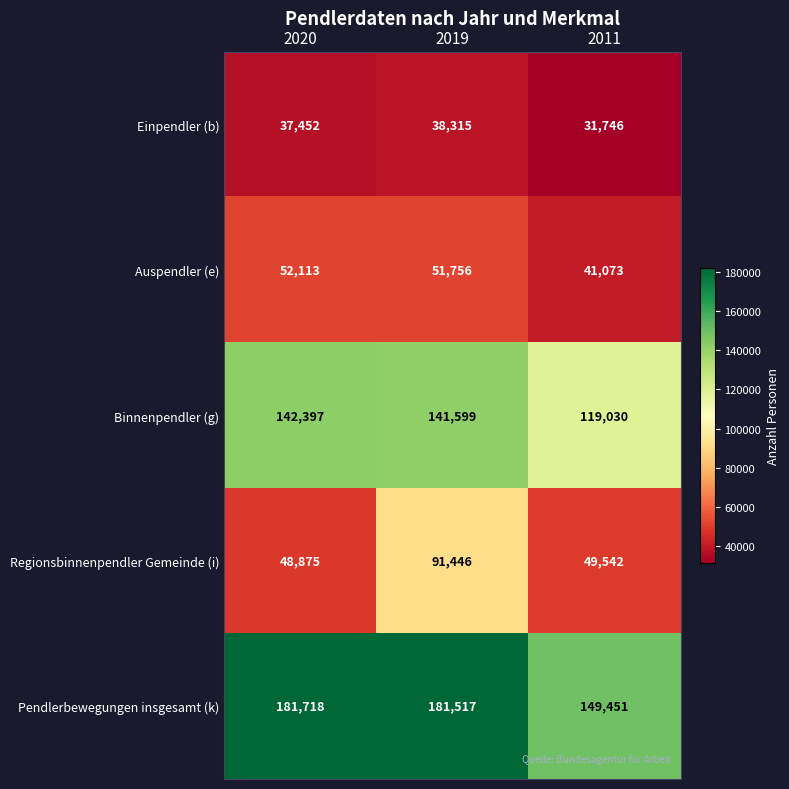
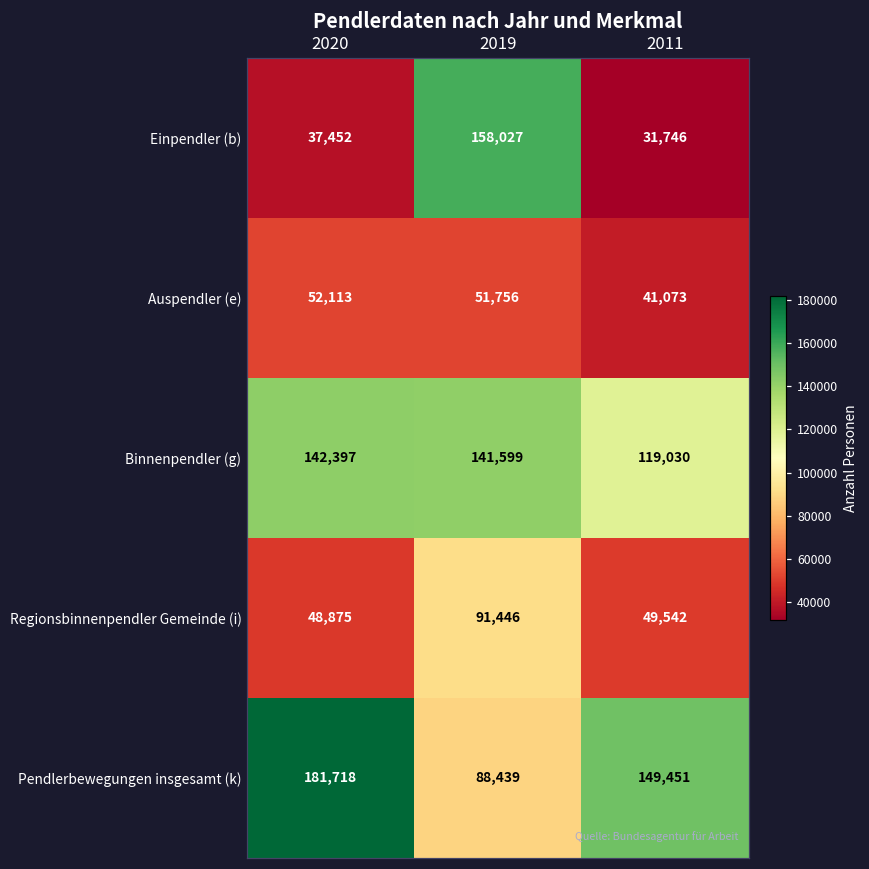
Einpendler (b), 2019: 38,315 -> 158,027
Pendlerbewegungen insgesamt (k), 2019: 181,517 -> 88,439
